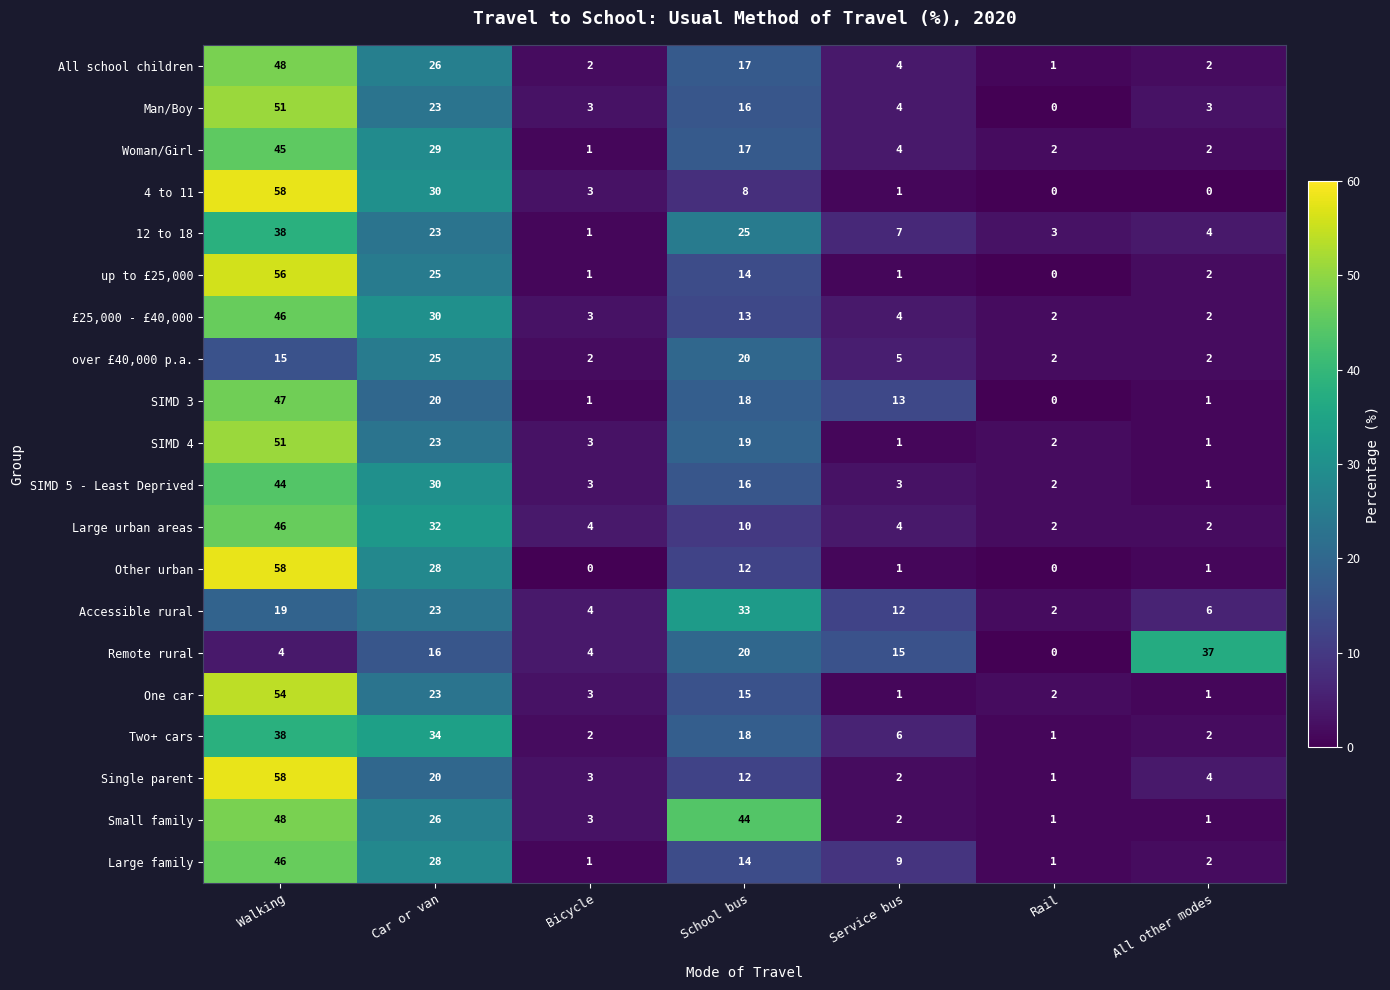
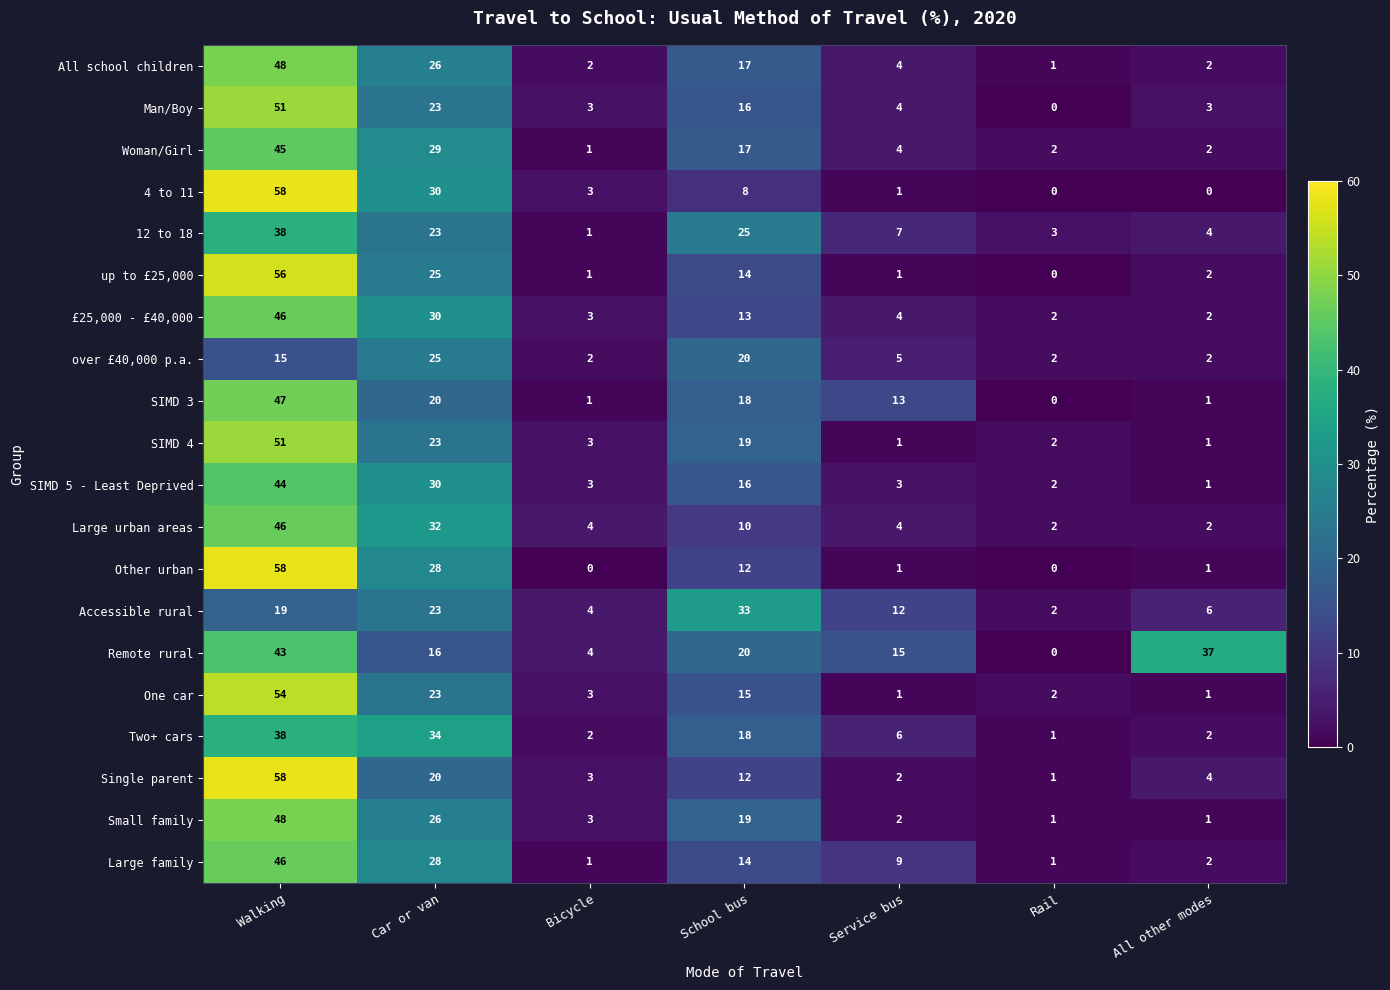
Remote rural, Walking: 4 -> 43
Small family, School bus: 44 -> 19
